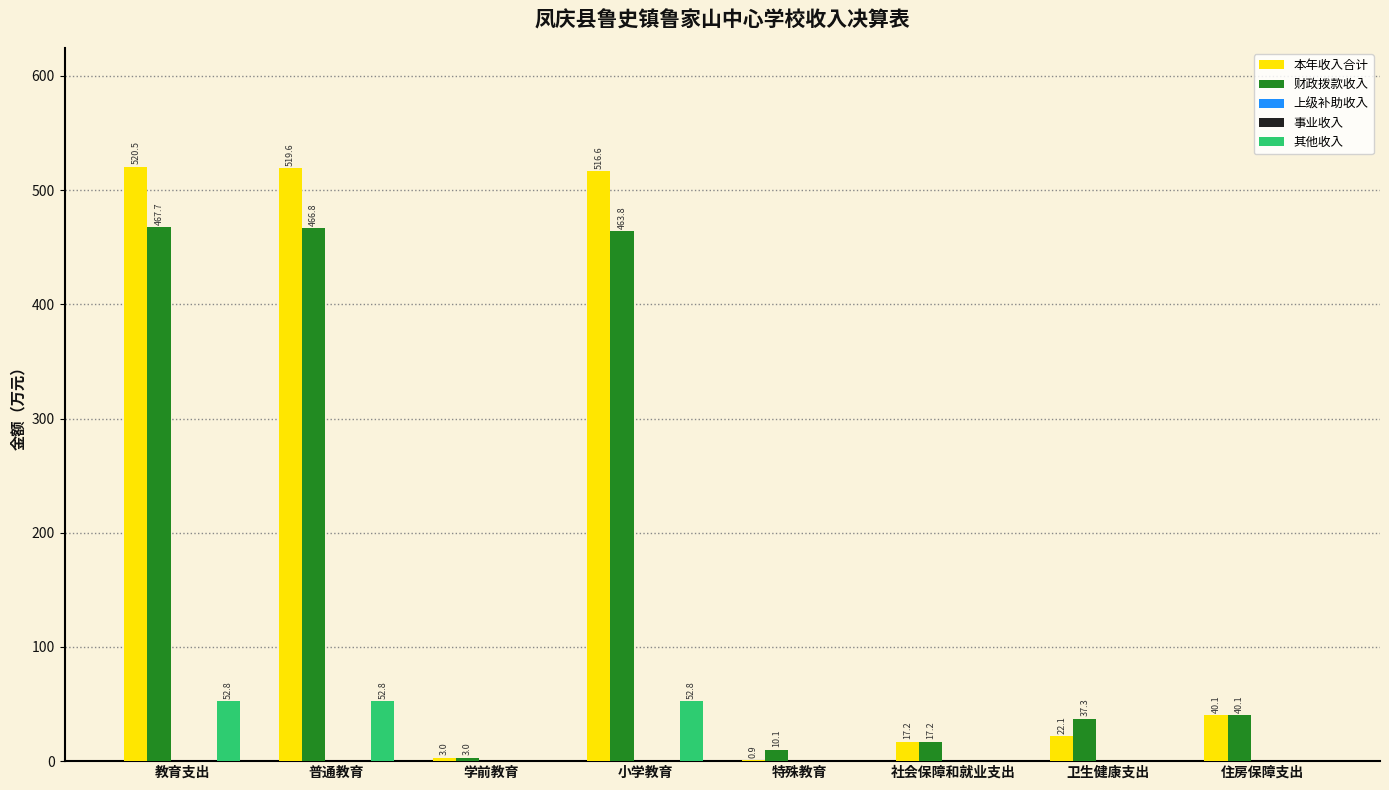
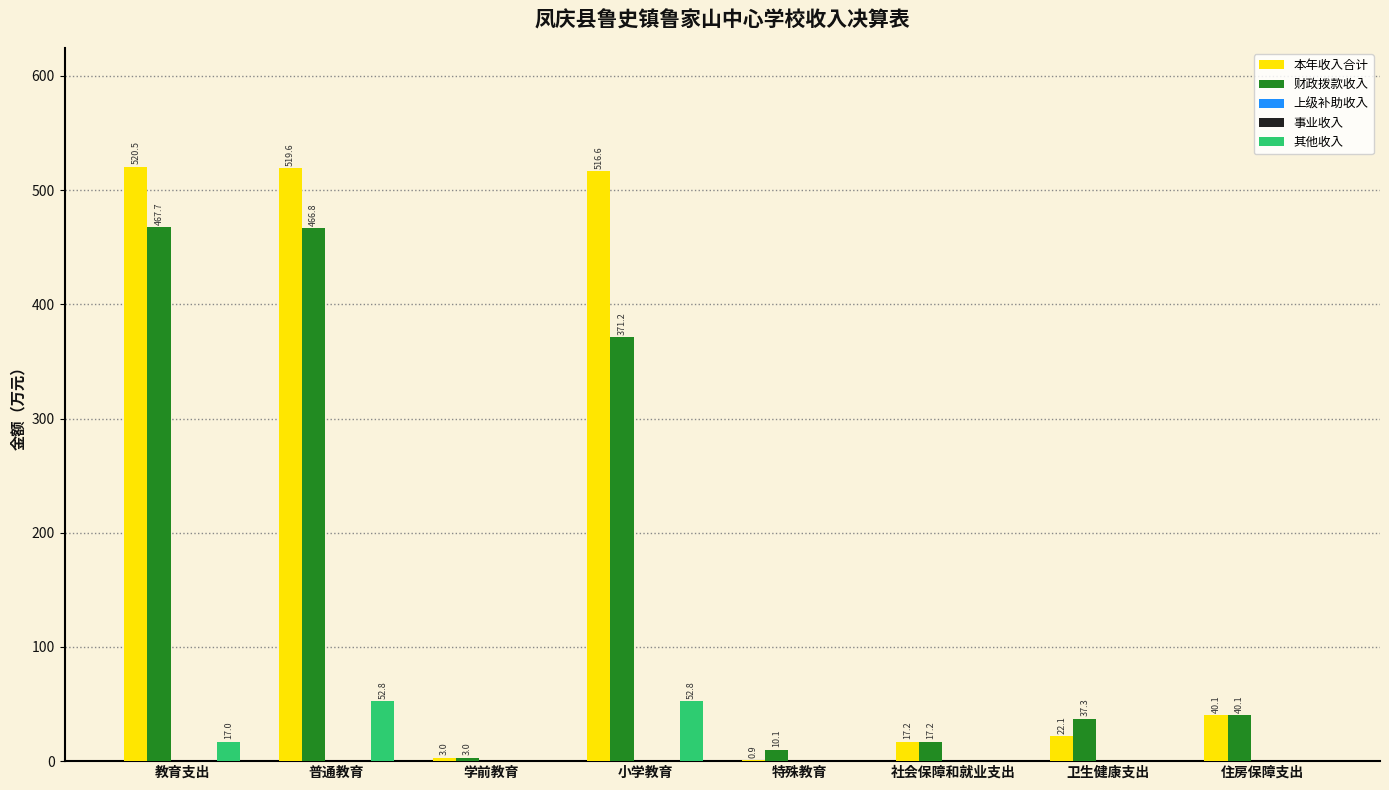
其他收入, 教育支出: 52.8 -> 17.0
财政拨款收入, 小学教育: 463.8 -> 371.2
